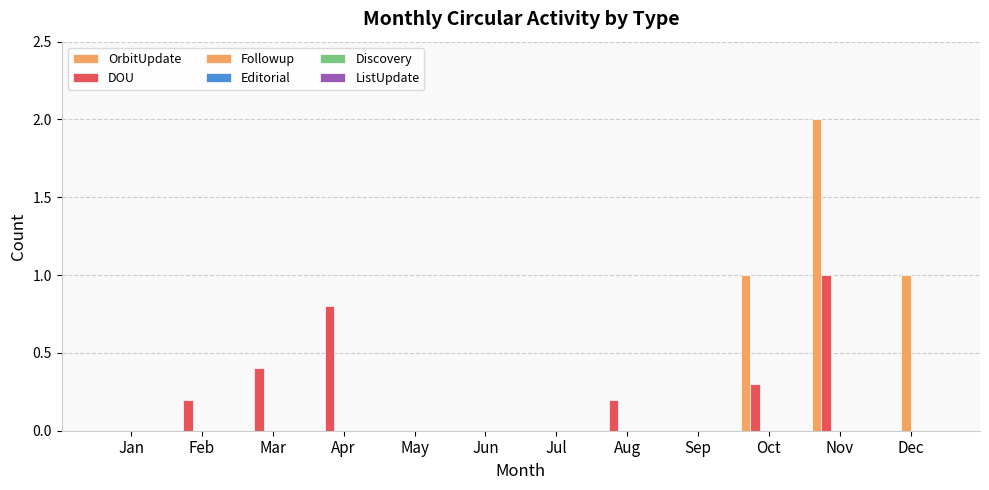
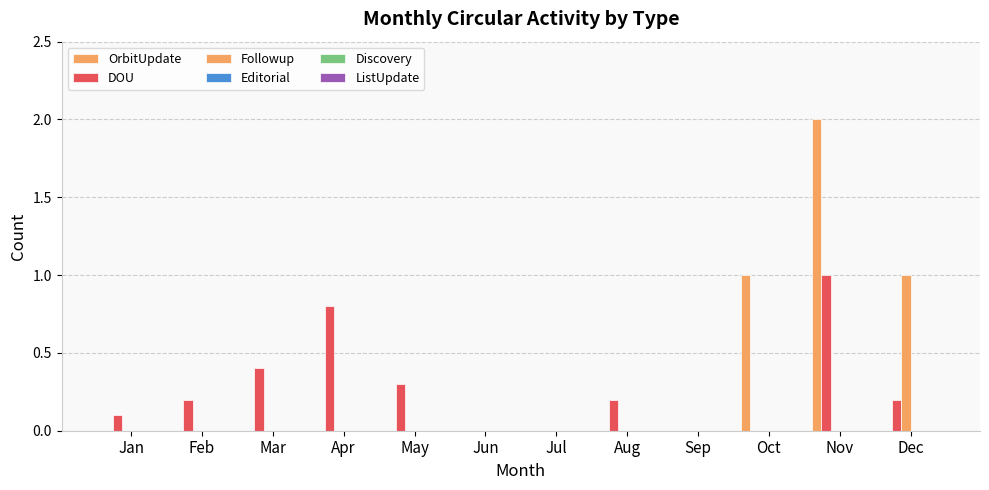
DOU, Jan: 0.0 -> 0.1
DOU, May: 0.0 -> 0.3
DOU, Oct: 0.3 -> 0.0
DOU, Dec: 0.0 -> 0.2
